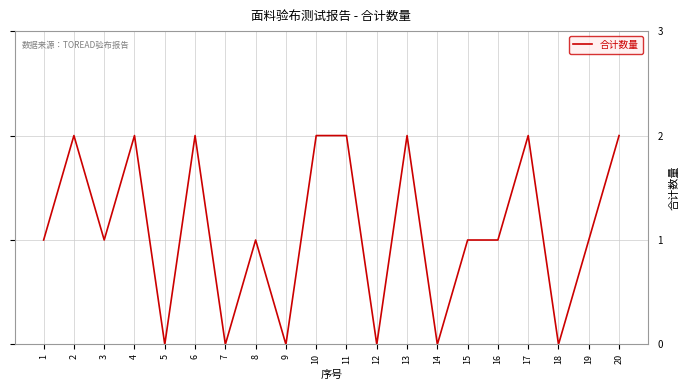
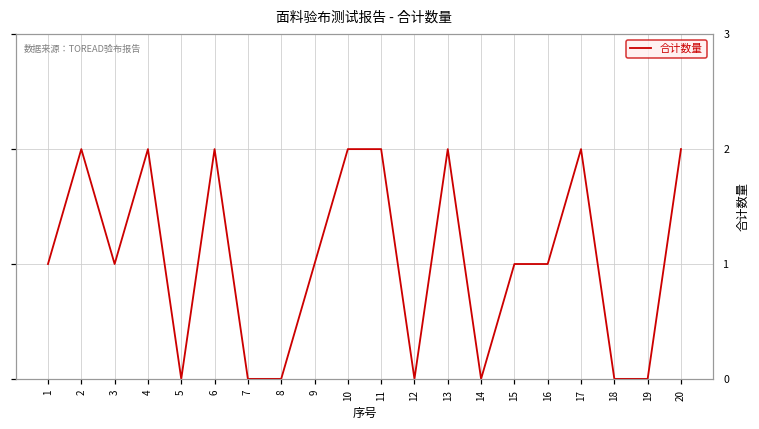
8: 1 -> 0
9: 0 -> 1
19: 1 -> 0
